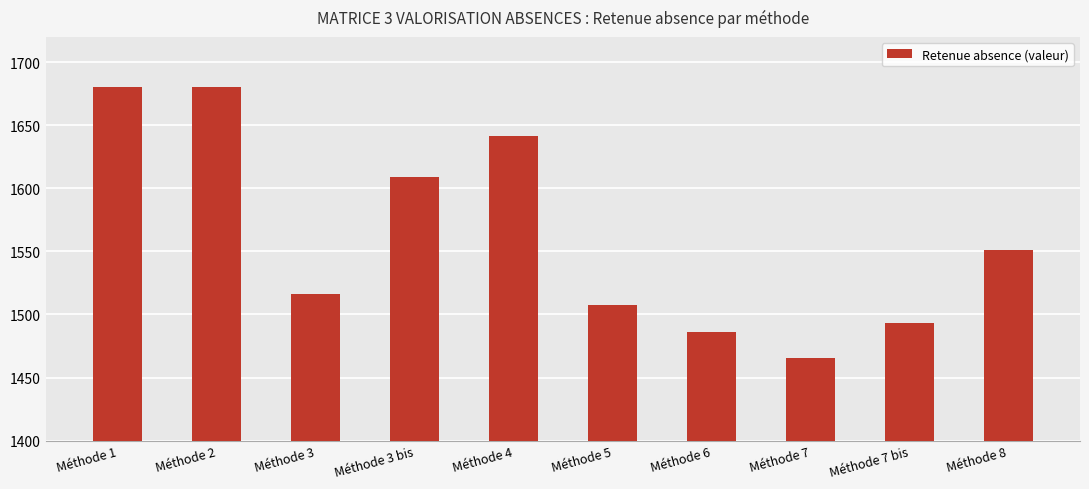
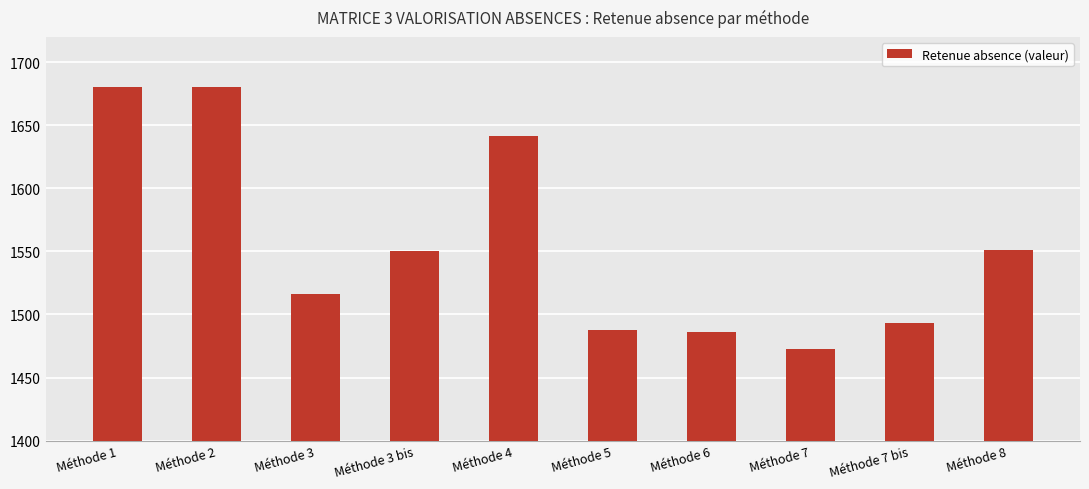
Méthode 3 bis: 1609 -> 1551
Méthode 5: 1508 -> 1488
Méthode 7: 1465 -> 1473
